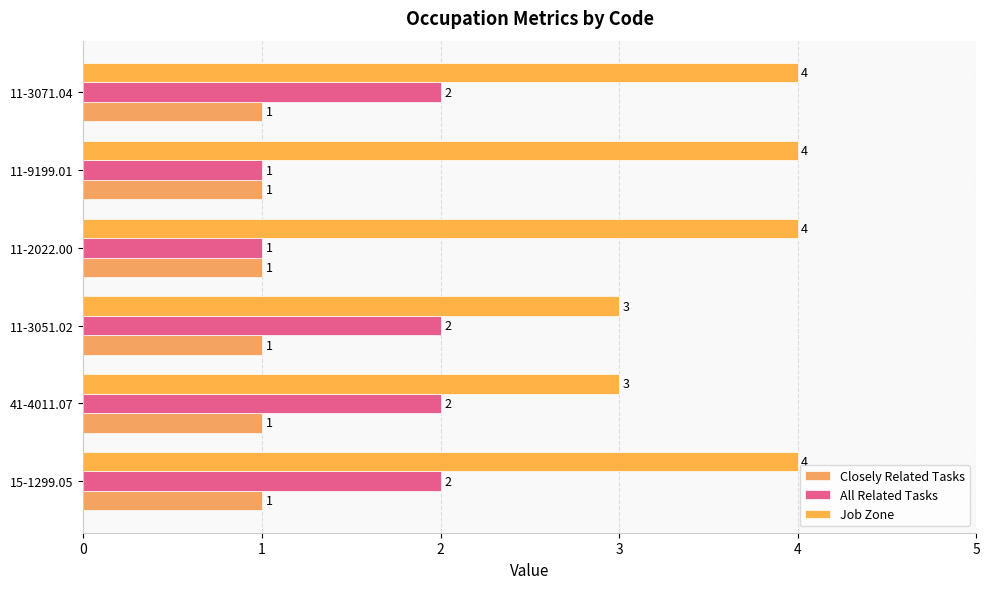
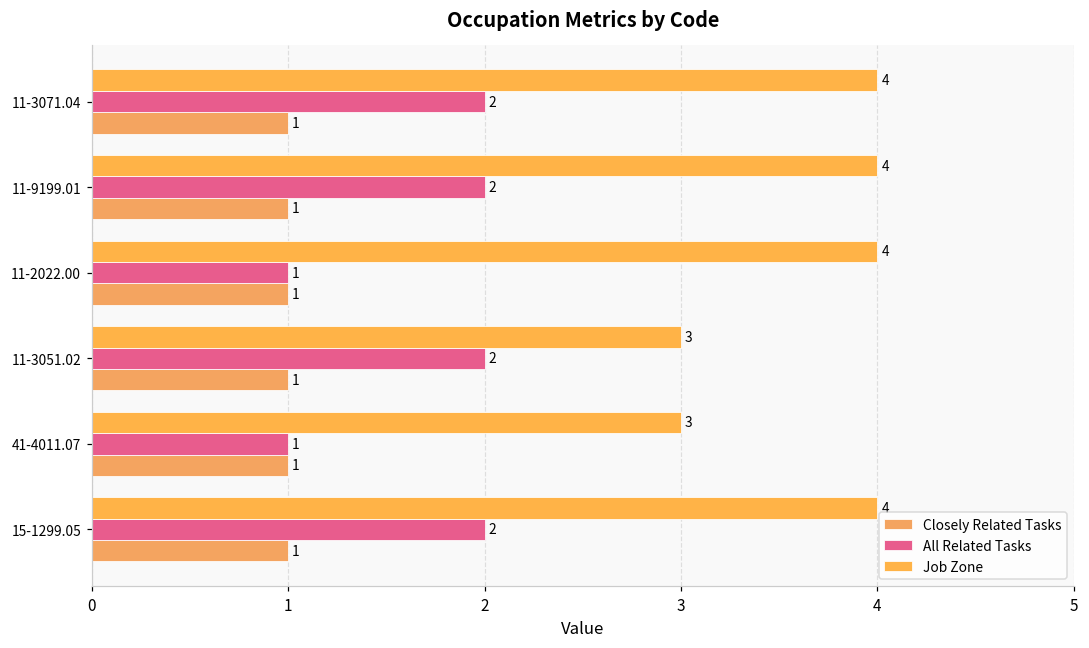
All Related Tasks, 11-9199.01: 1 -> 2
All Related Tasks, 41-4011.07: 2 -> 1
